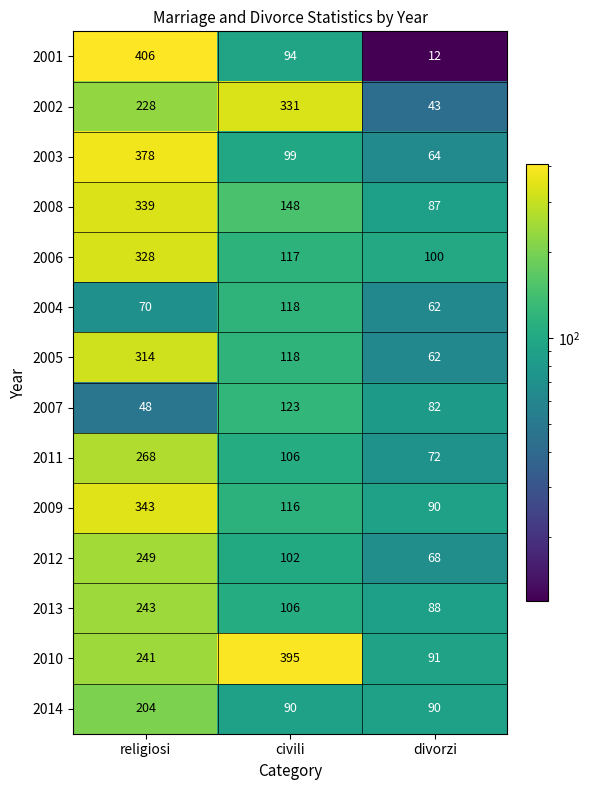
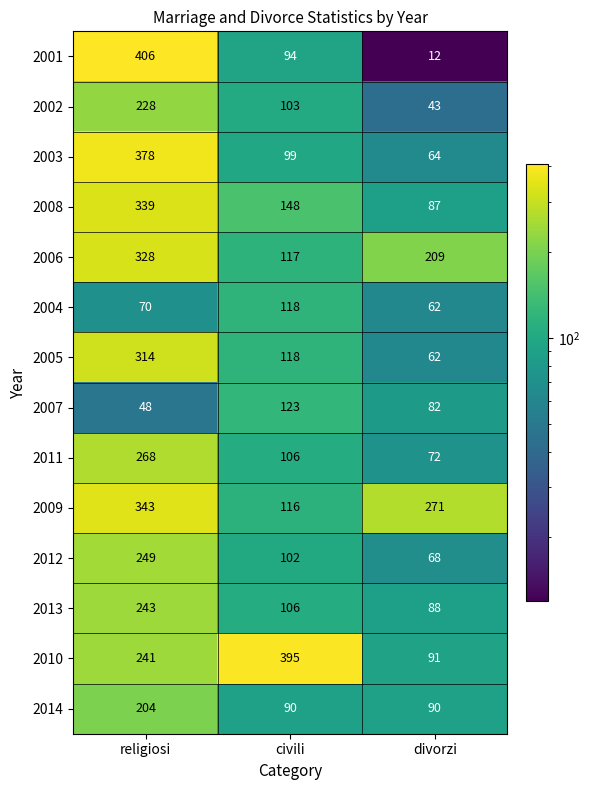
2002, civili: 331 -> 103
2006, divorzi: 100 -> 209
2009, divorzi: 90 -> 271
